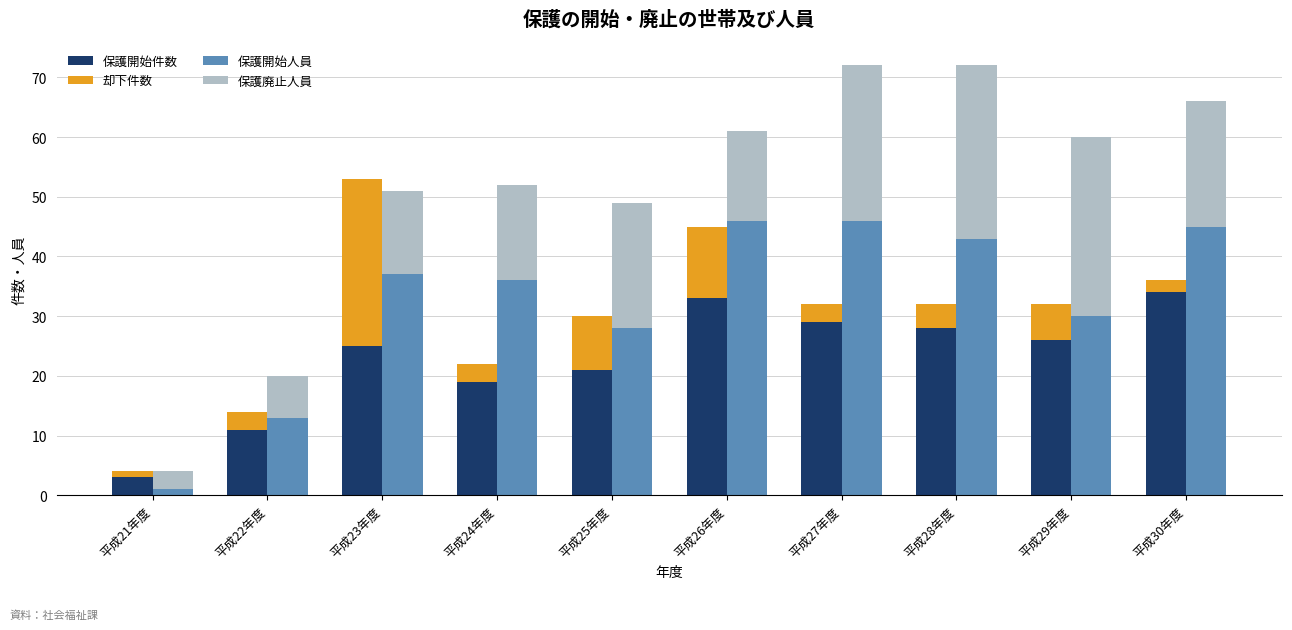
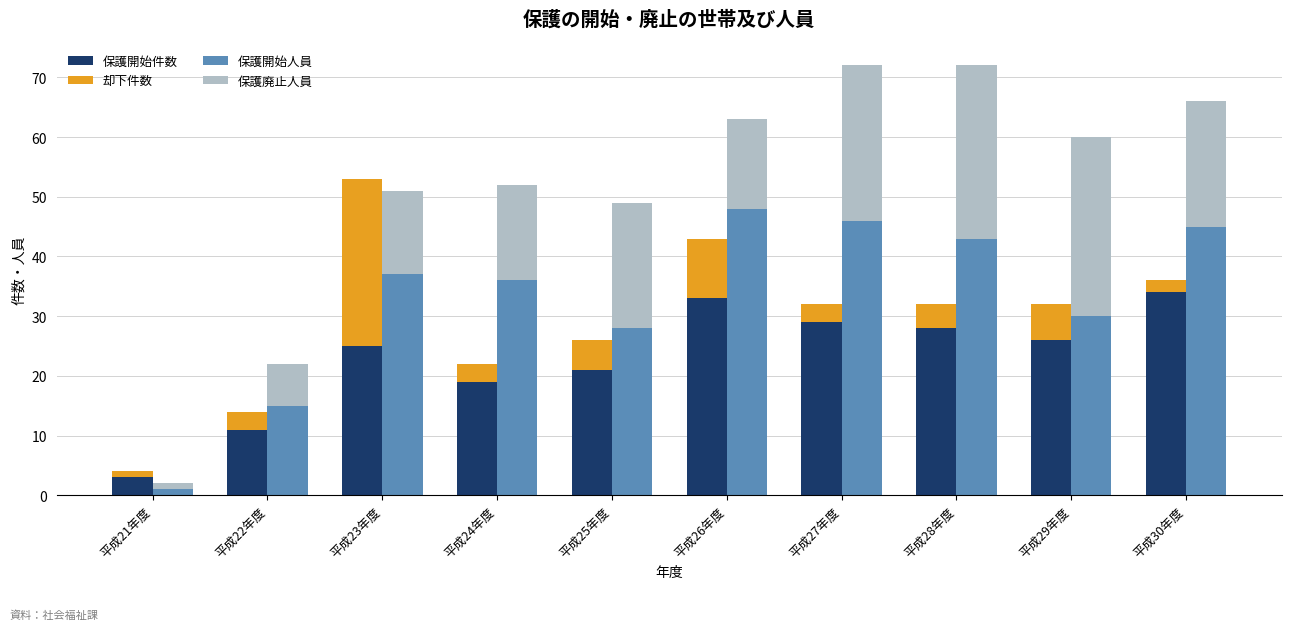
保護廃止人員, 平成21年度: 3 -> 1
保護開始人員, 平成22年度: 13 -> 15
却下件数, 平成25年度: 9 -> 5
却下件数, 平成26年度: 12 -> 10
保護開始人員, 平成26年度: 46 -> 48
